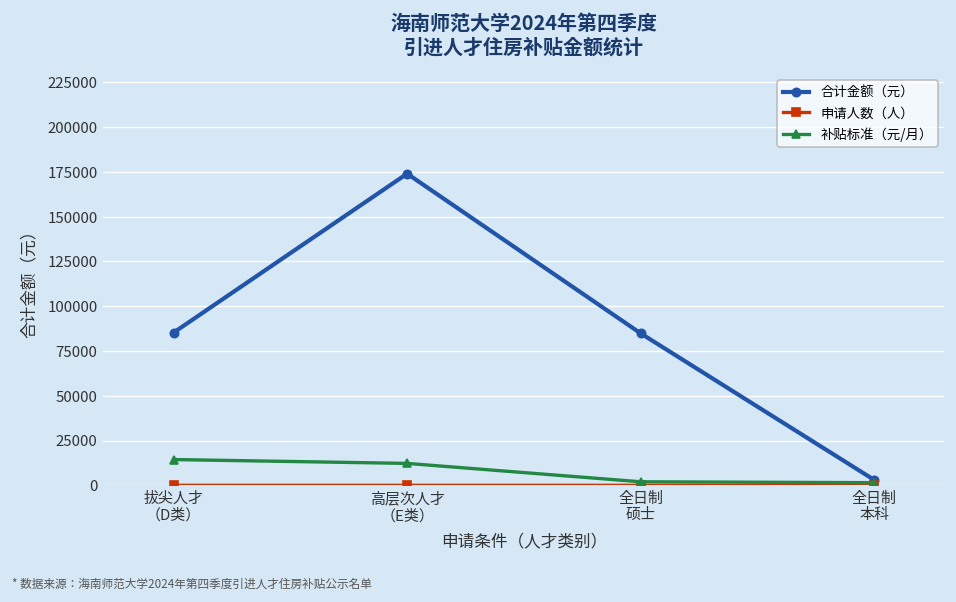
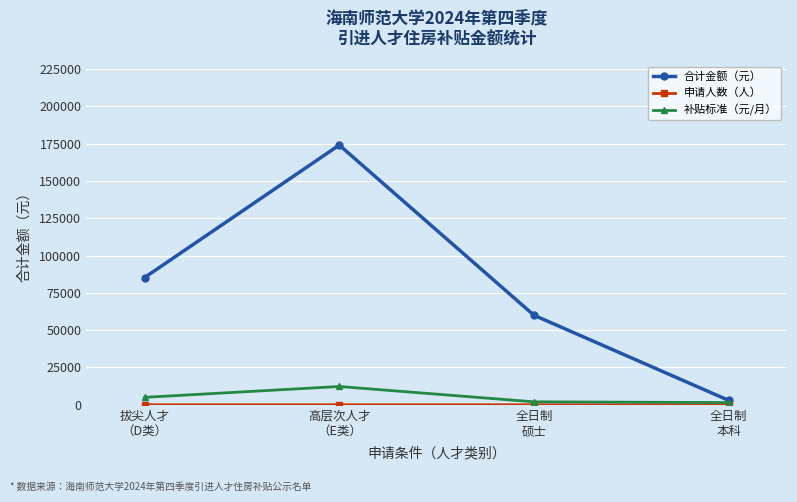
补贴标准（元/月）, 拔尖人才 （D类）: 14000 -> 5000
合计金额（元）, 全日制 硕士: 85000 -> 60000
